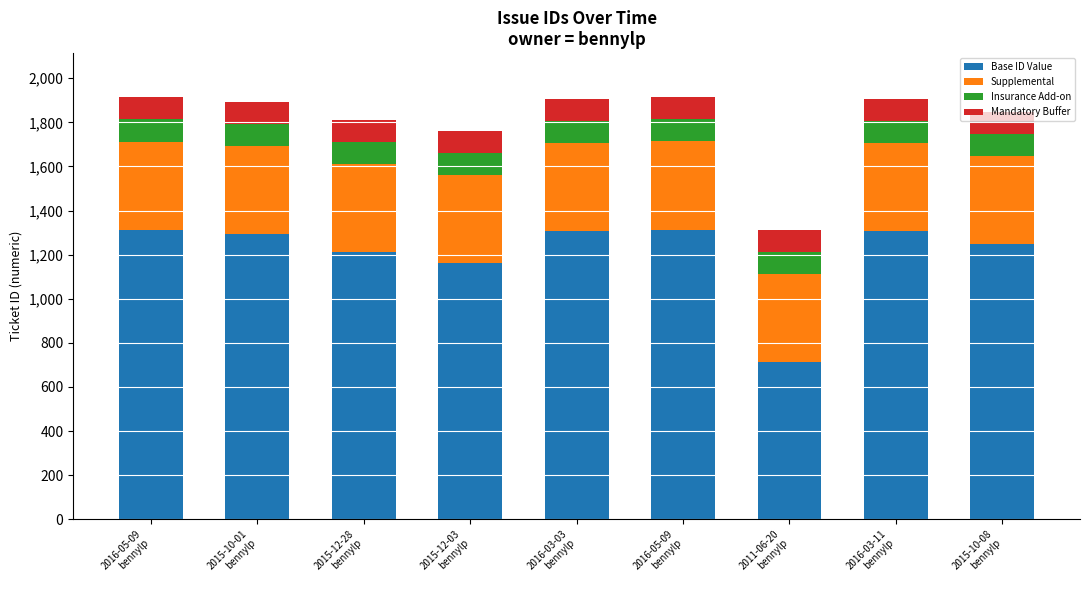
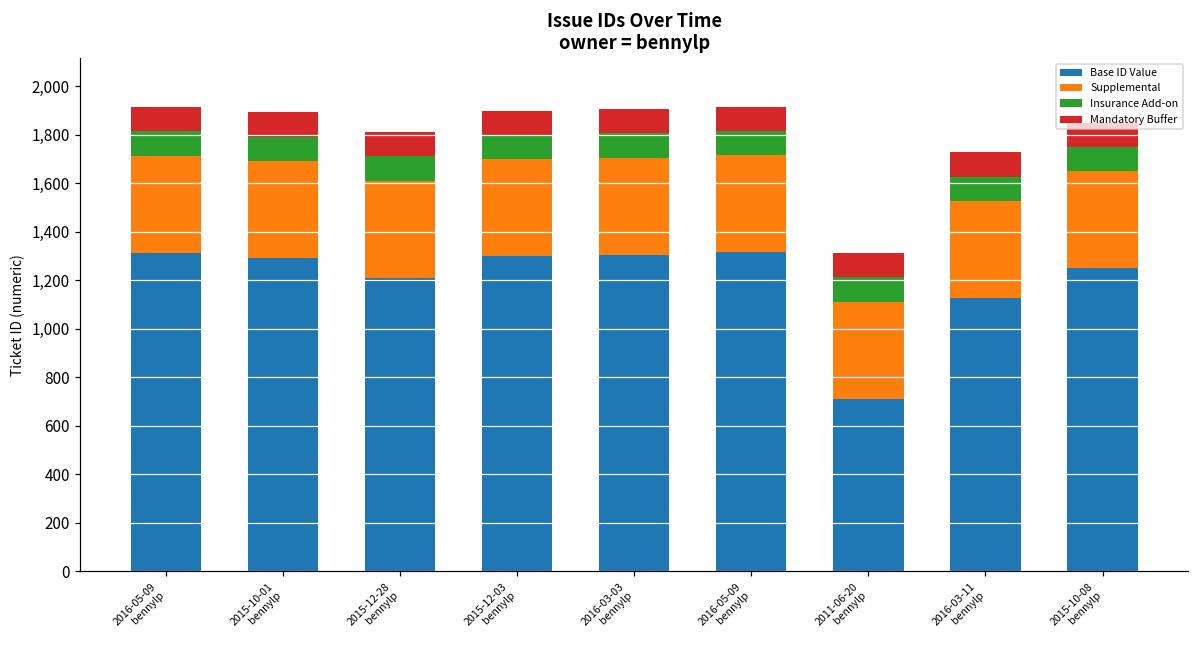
Base ID Value, 2015-12-03 bennylp: 1,160 -> 1,300
Base ID Value, 2016-03-11 bennylp: 1,310 -> 1,130
